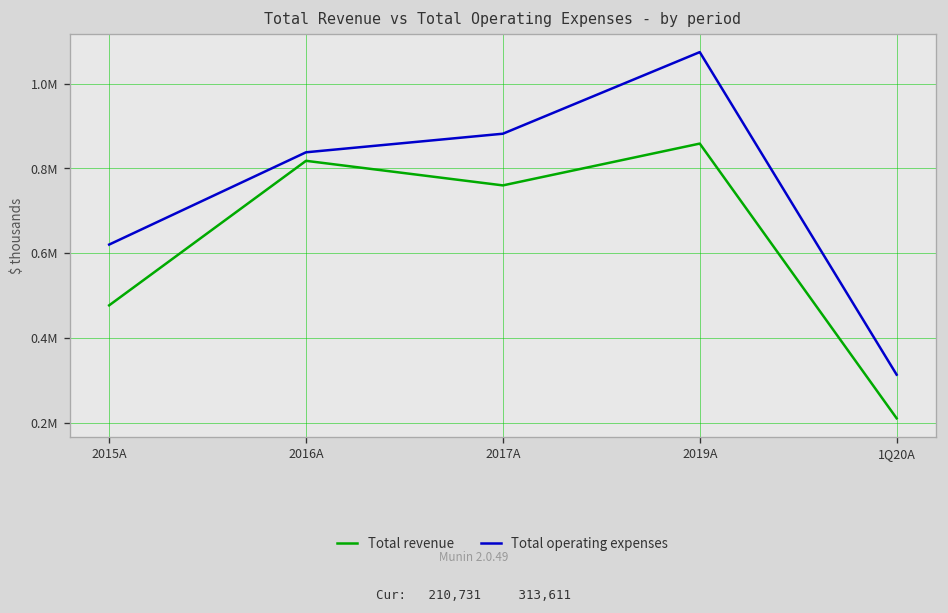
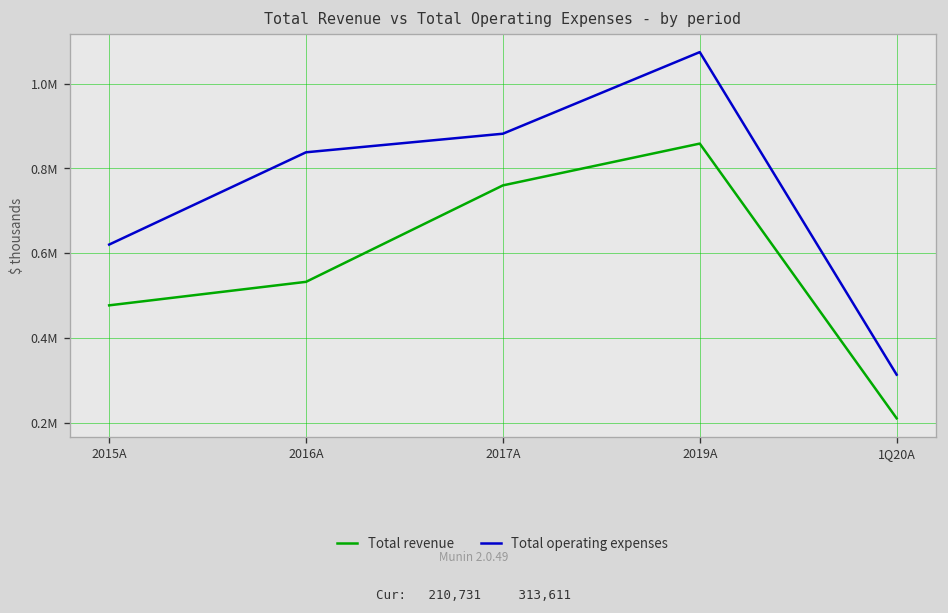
Total revenue, 2016A: 820000 -> 530000
